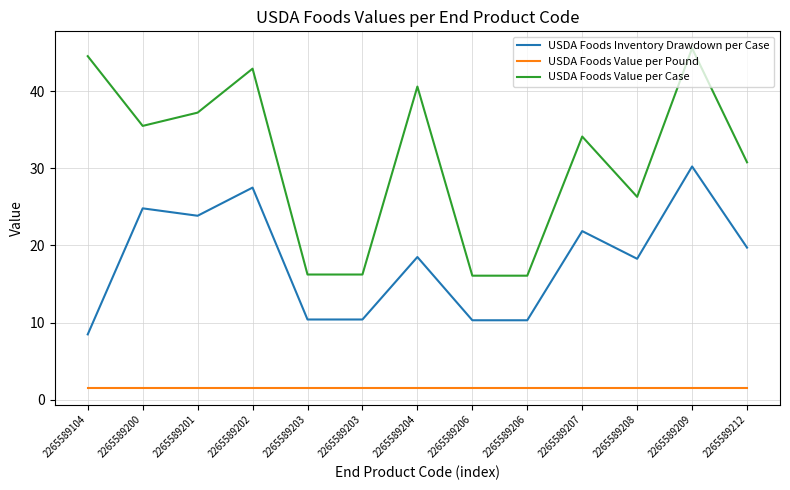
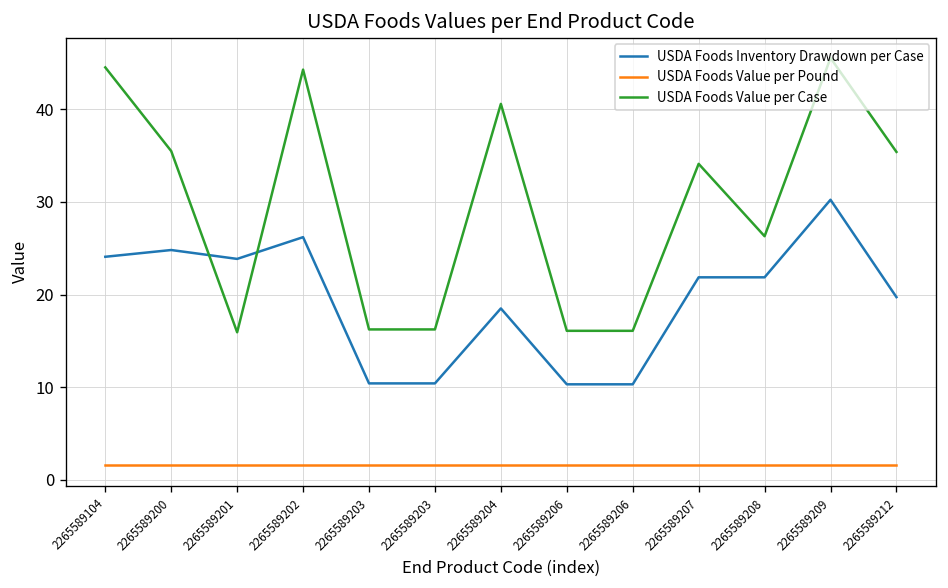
USDA Foods Inventory Drawdown per Case, 2265589104: 8 -> 24
USDA Foods Value per Case, 2265589201: 37 -> 16
USDA Foods Inventory Drawdown per Case, 2265589202: 28 -> 26
USDA Foods Value per Case, 2265589202: 43 -> 44
USDA Foods Inventory Drawdown per Case, 2265589208: 18 -> 22
USDA Foods Value per Case, 2265589212: 31 -> 35
